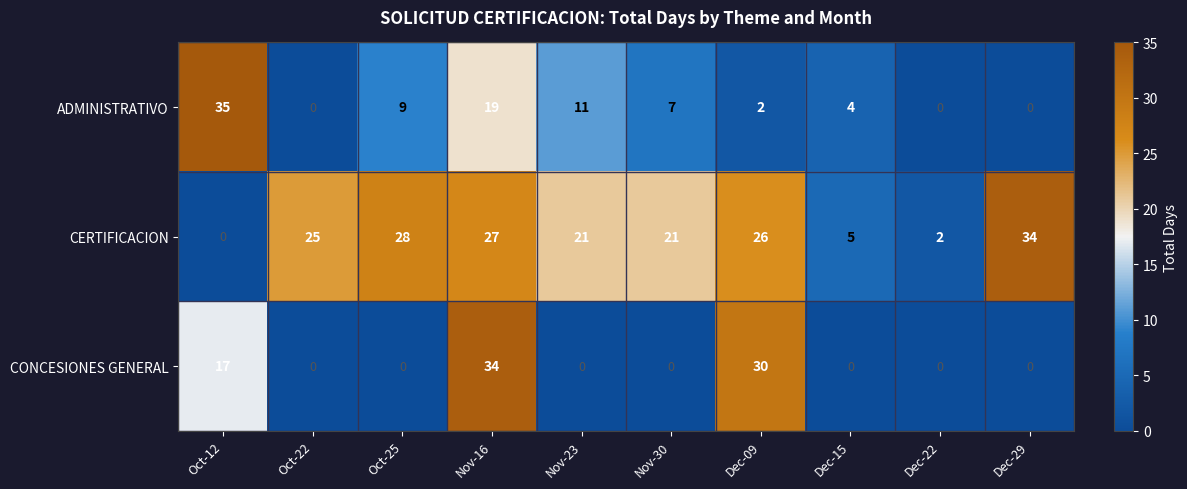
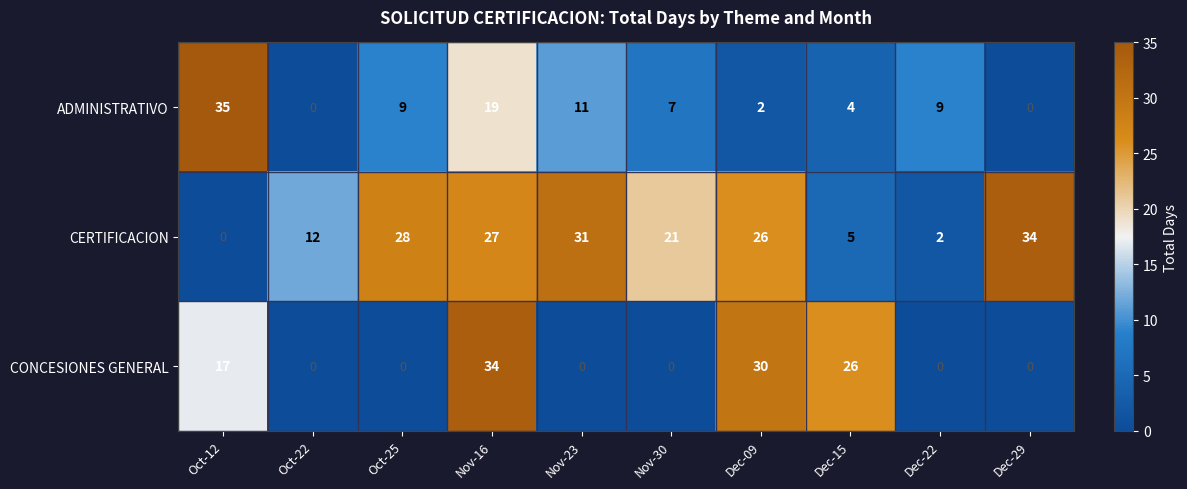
ADMINISTRATIVO, Dec-22: 0 -> 9
CERTIFICACION, Oct-22: 25 -> 12
CERTIFICACION, Nov-23: 21 -> 31
CONCESIONES GENERAL, Dec-15: 0 -> 26
